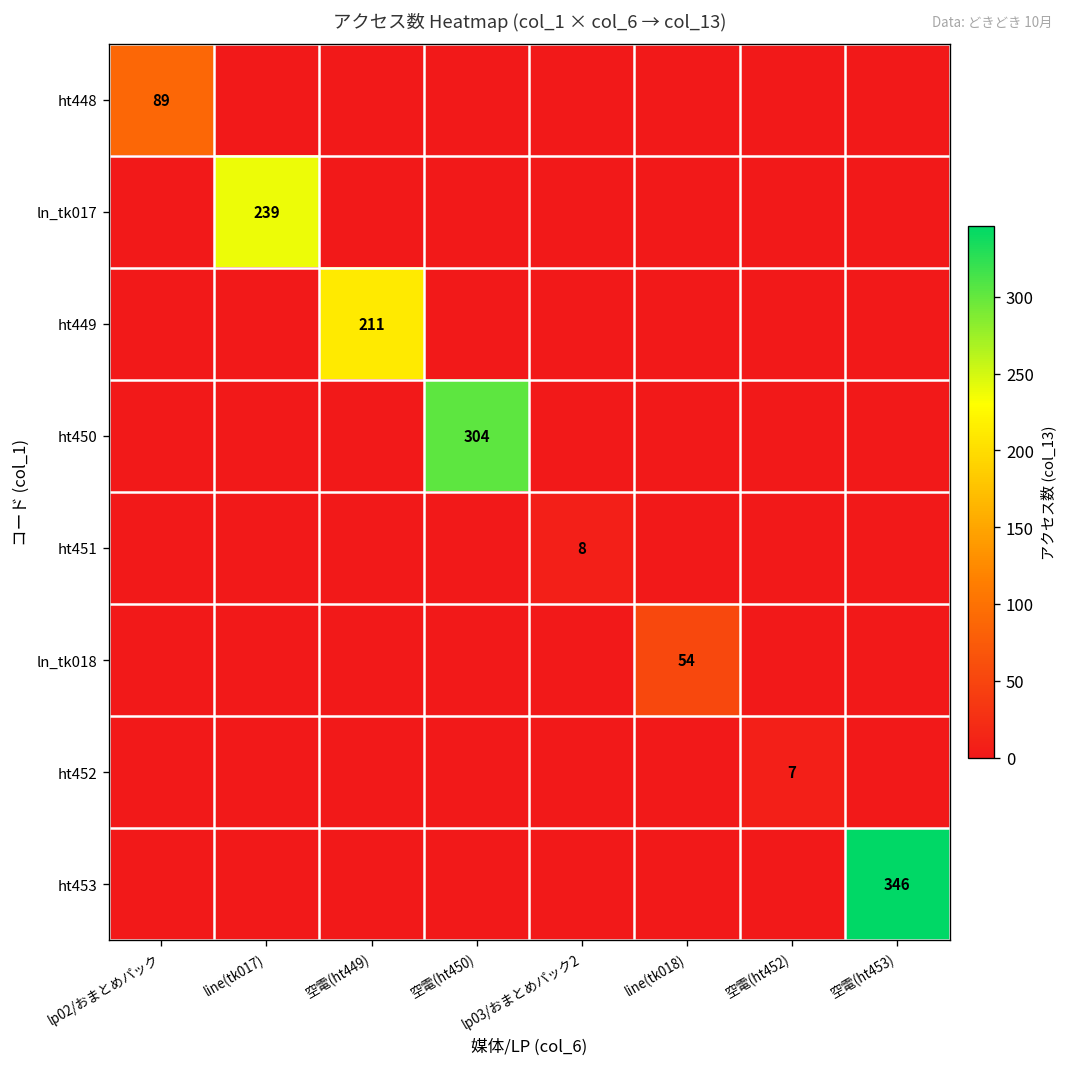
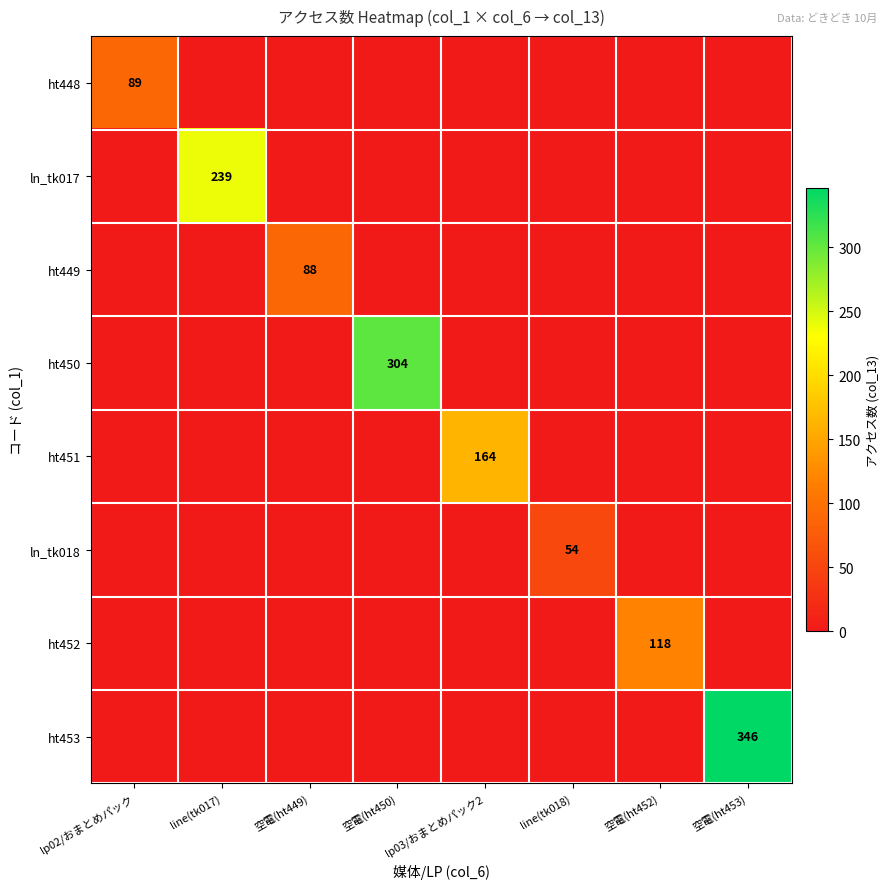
ht449, 空電(ht449): 211 -> 88
ht451, lp03/おまとめパック2: 8 -> 164
ht452, 空電(ht452): 7 -> 118
